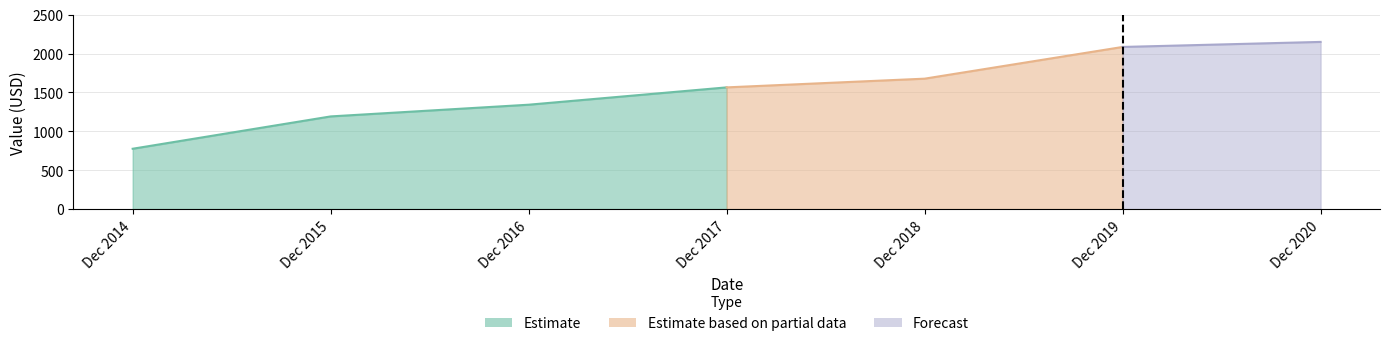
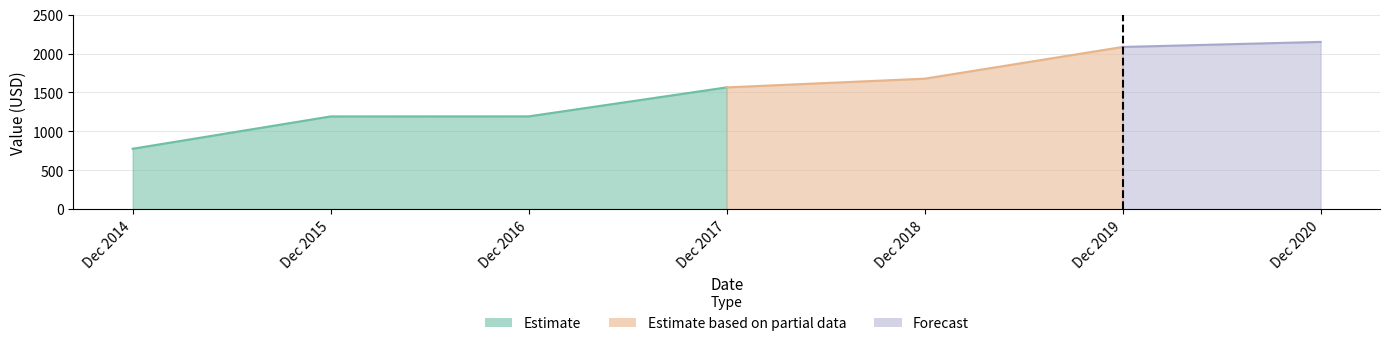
Estimate, Dec 2016: 1300 -> 1200
